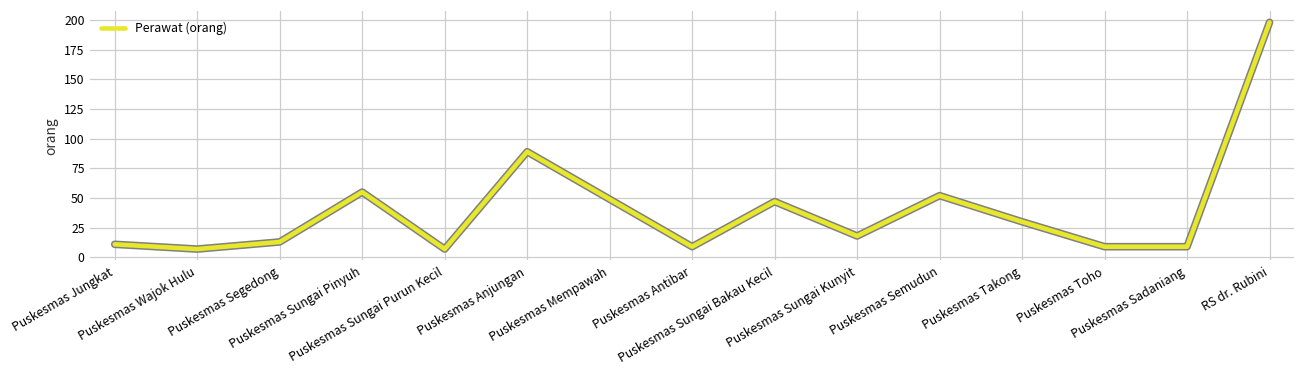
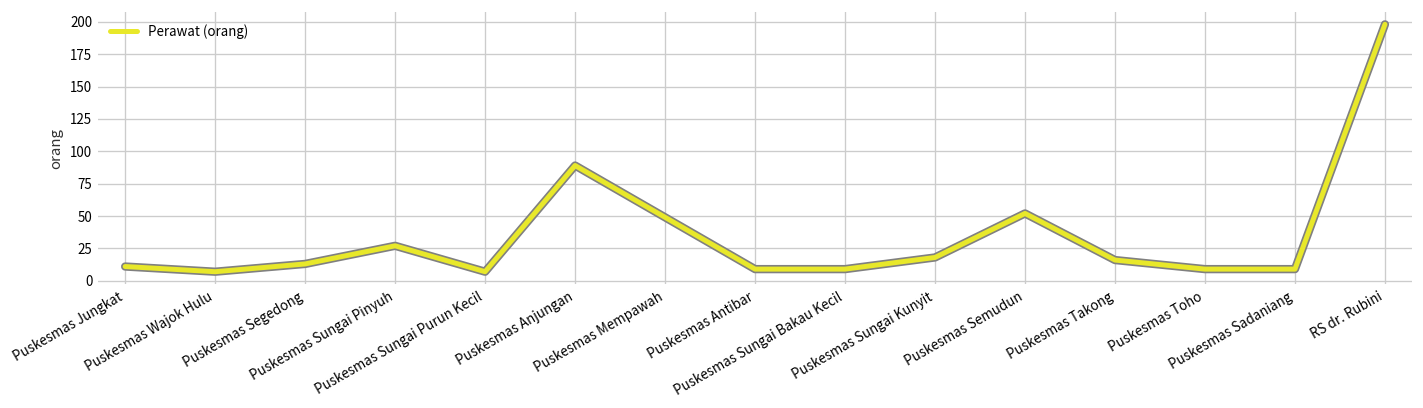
Puskesmas Sungai Pinyuh: 55 -> 27
Puskesmas Sungai Bakau Kecil: 47 -> 9
Puskesmas Takong: 30 -> 16
